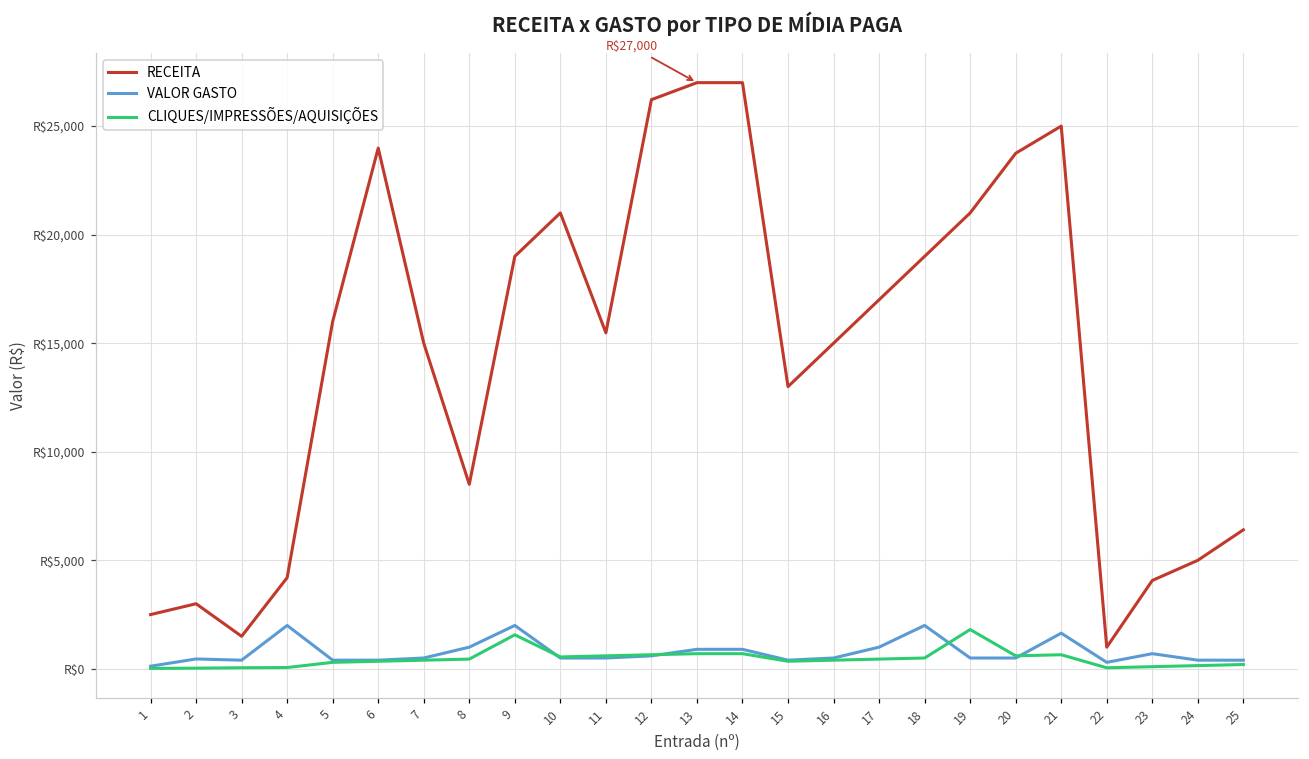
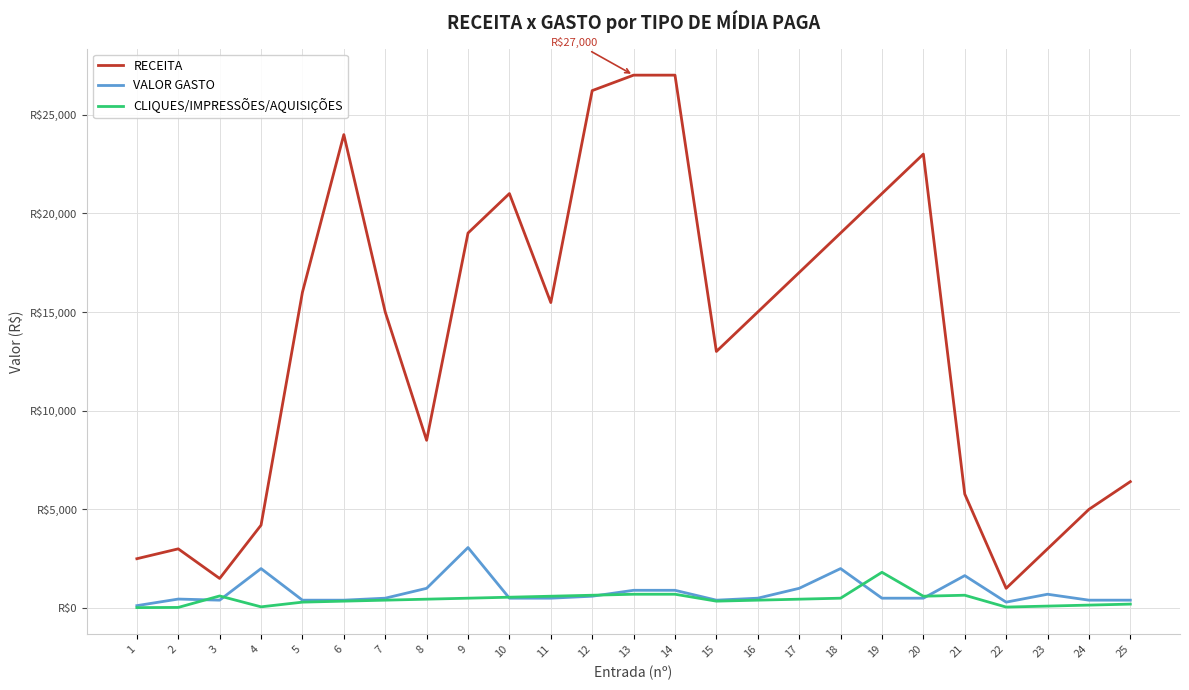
CLIQUES/IMPRESSÕES/AQUISIÇÕES, 3: R$100 -> R$600
VALOR GASTO, 9: R$2,000 -> R$3,100
CLIQUES/IMPRESSÕES/AQUISIÇÕES, 9: R$1,600 -> R$500
RECEITA, 20: R$23,700 -> R$23,000
RECEITA, 21: R$25,000 -> R$5,800
RECEITA, 23: R$4,100 -> R$3,000
